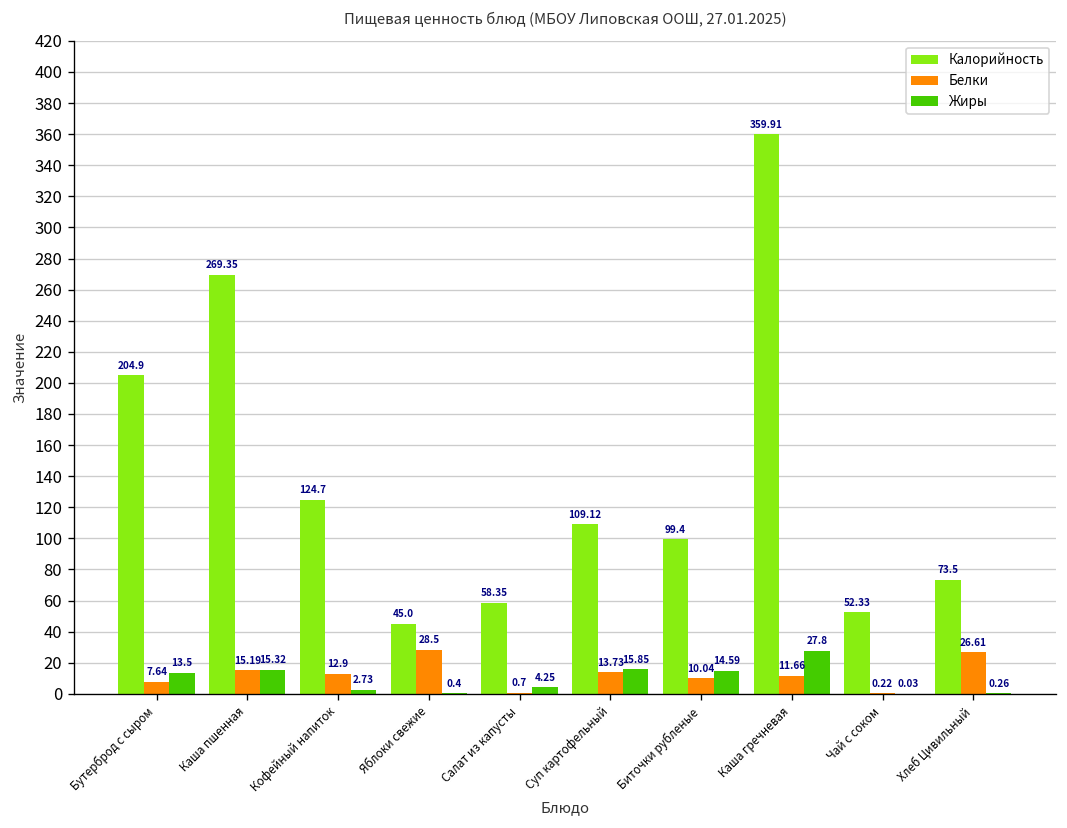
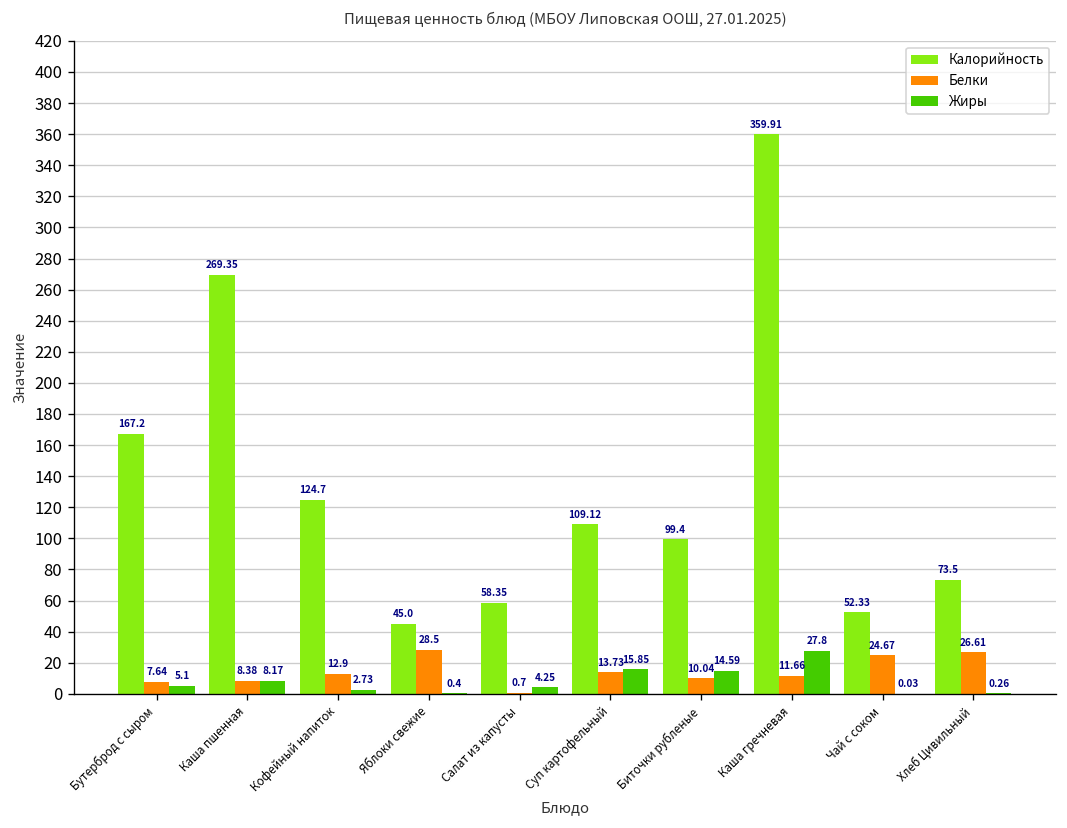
Калорийность, Бутерброд с сыром: 204.9 -> 167.2
Жиры, Бутерброд с сыром: 13.5 -> 5.1
Белки, Каша пшенная: 15.19 -> 8.38
Жиры, Каша пшенная: 15.32 -> 8.17
Белки, Чай с соком: 0.22 -> 24.67
